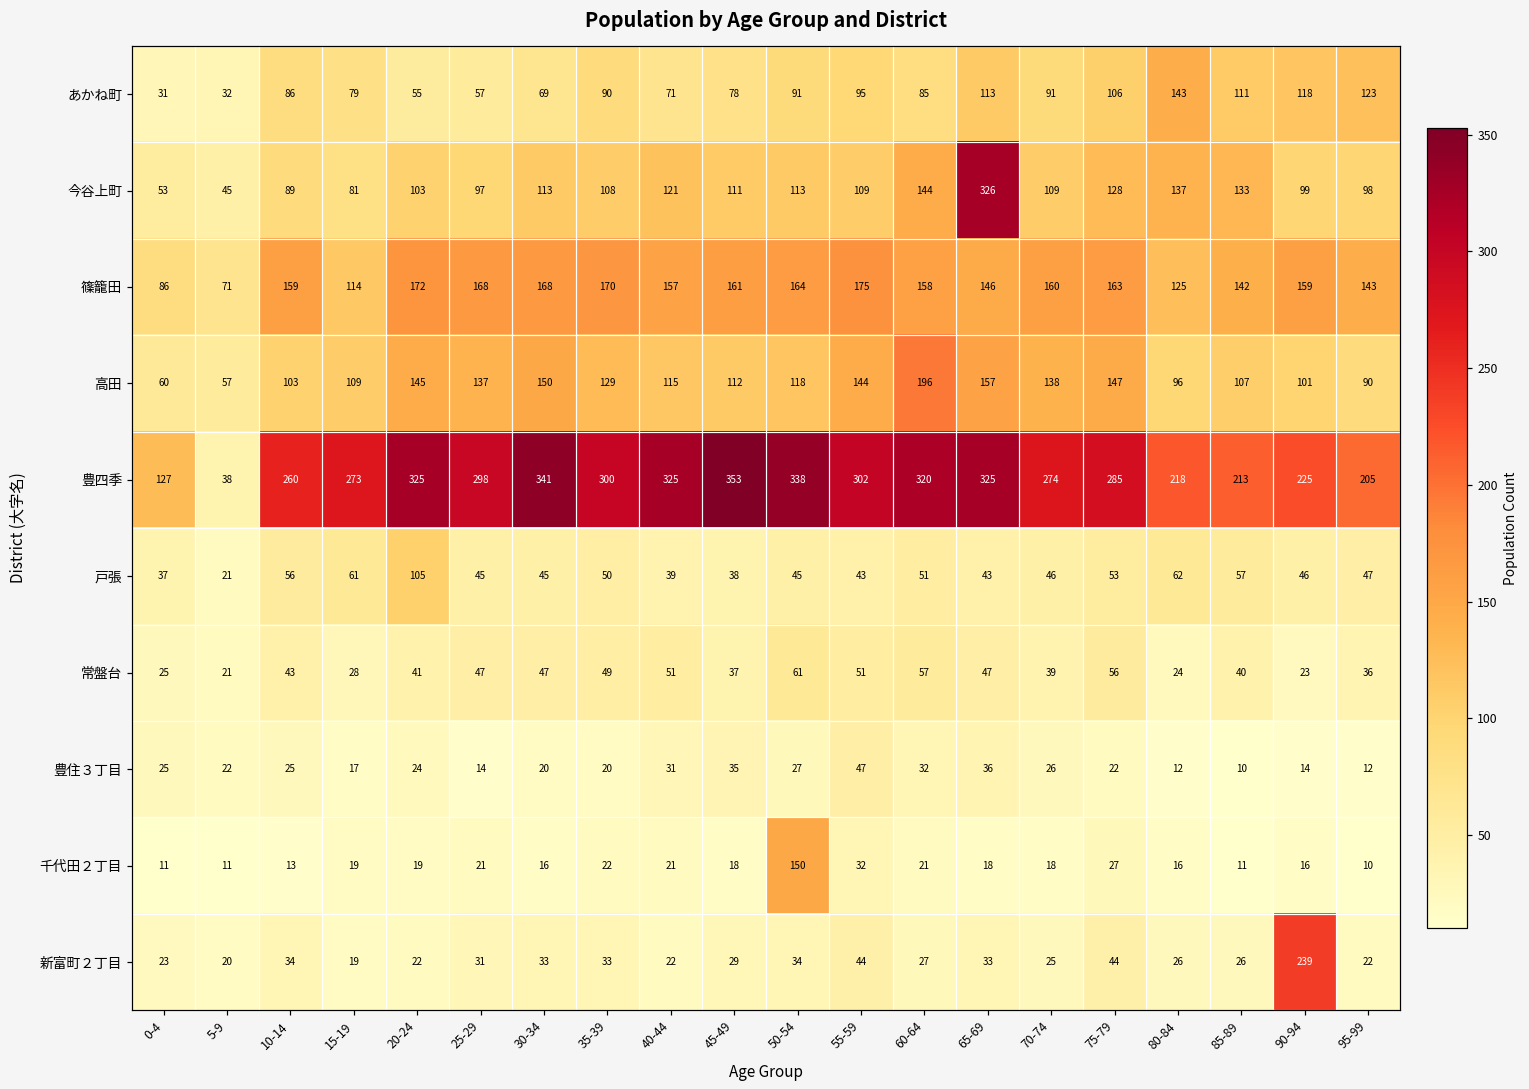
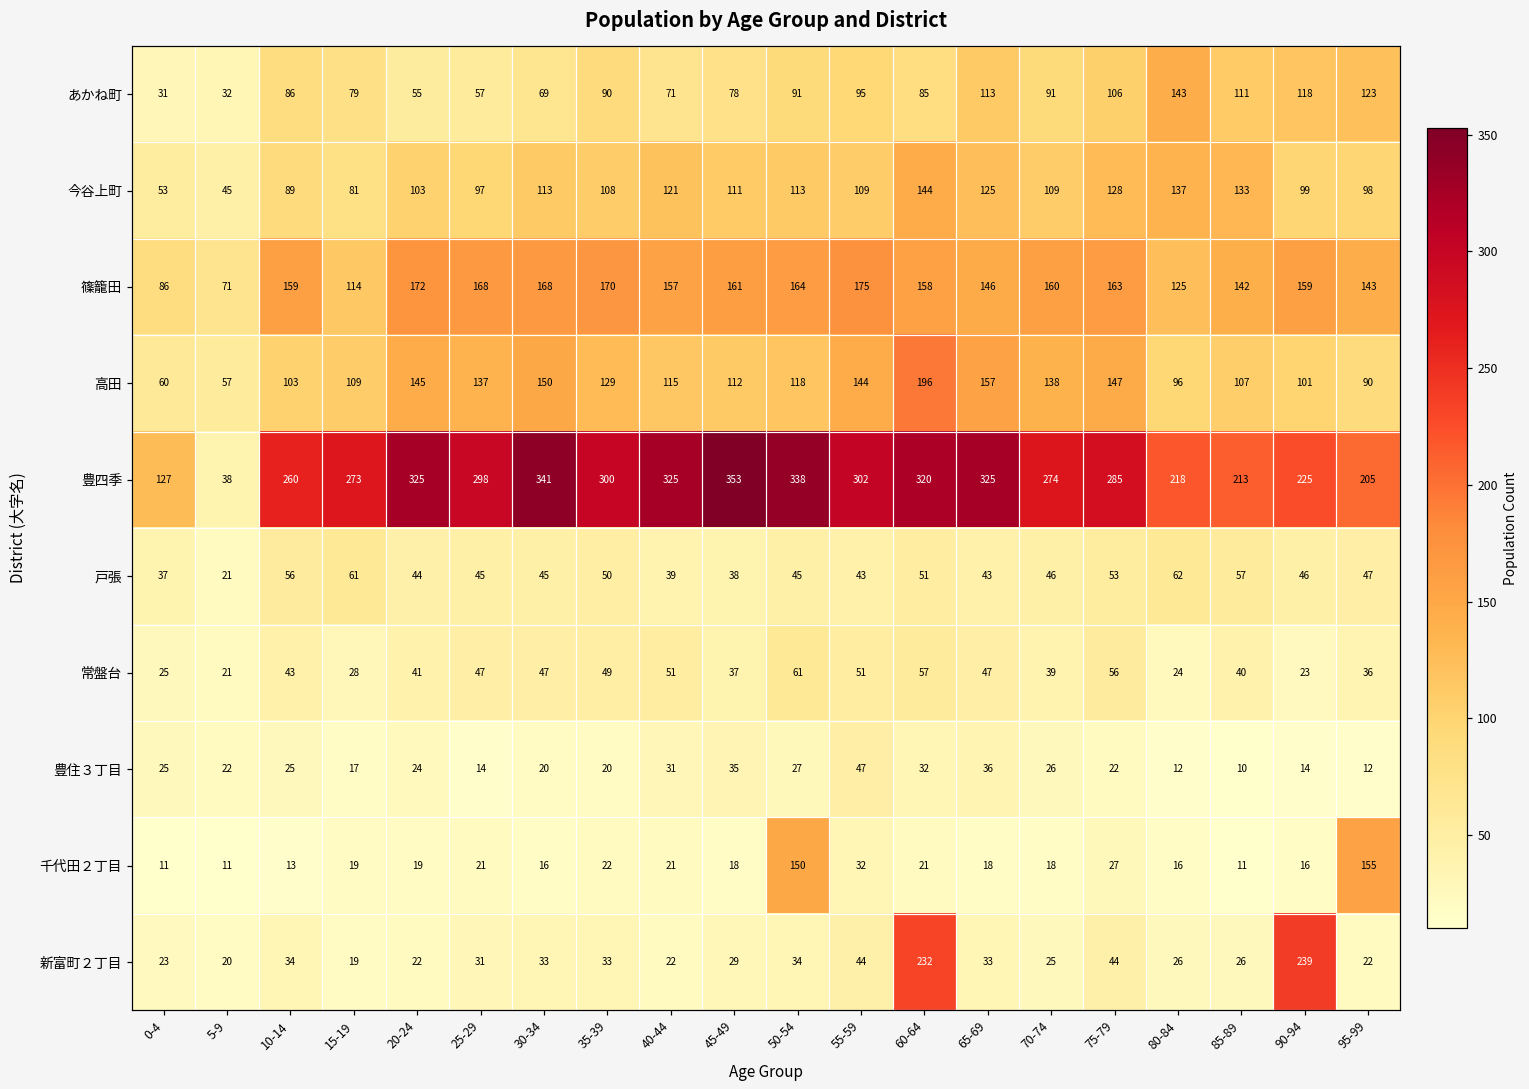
今谷上町, 65-69: 326 -> 125
戸張, 20-24: 105 -> 44
千代田２丁目, 95-99: 10 -> 155
新富町２丁目, 60-64: 27 -> 232
